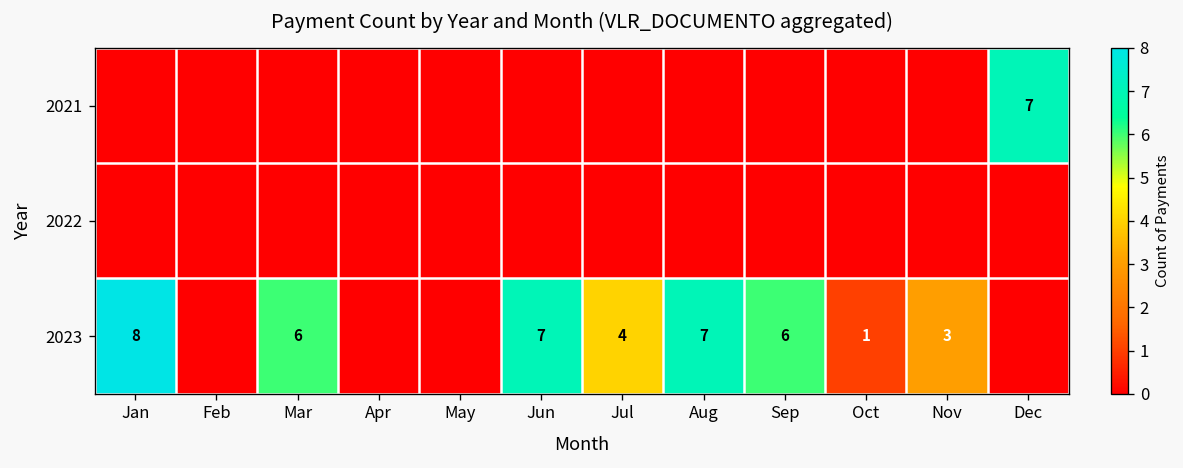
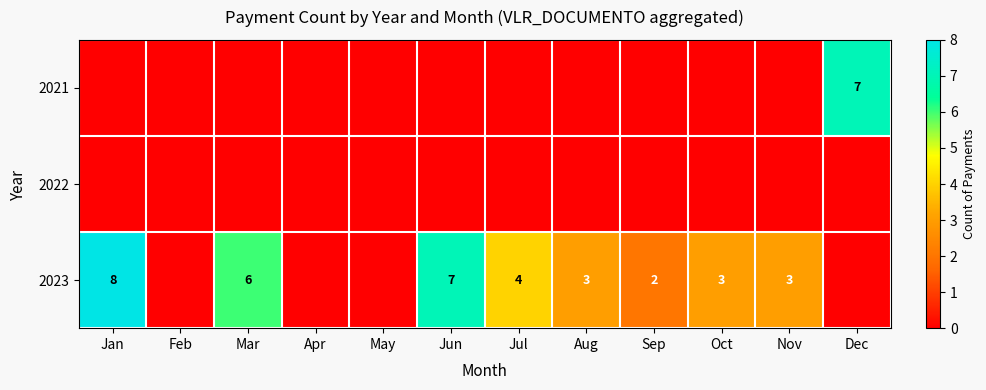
2023, Aug: 7 -> 3
2023, Sep: 6 -> 2
2023, Oct: 1 -> 3
